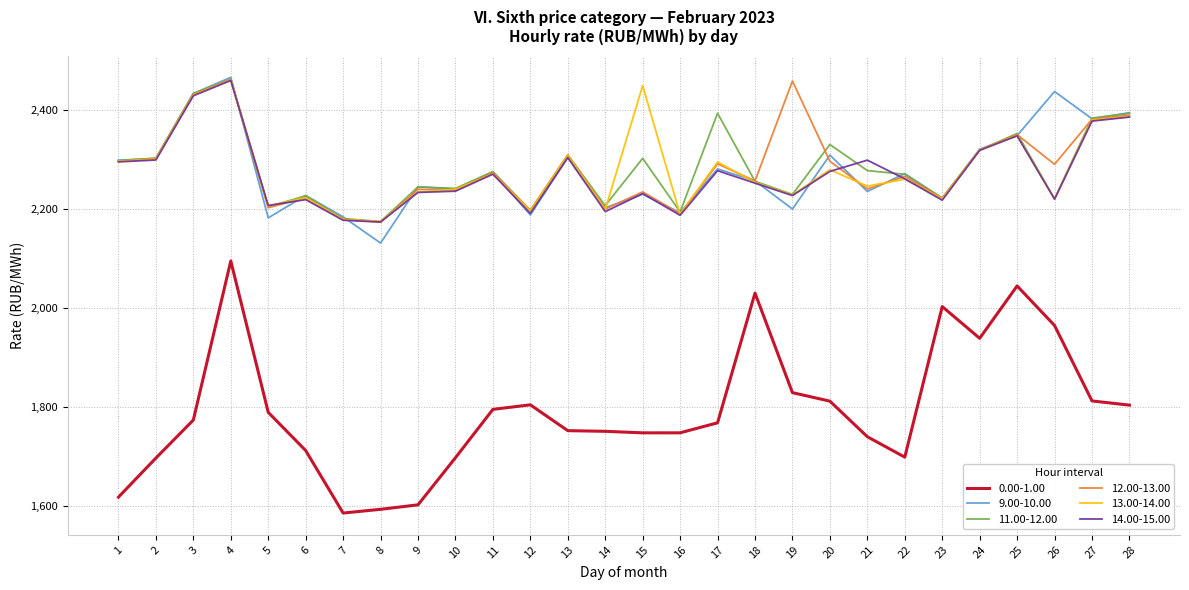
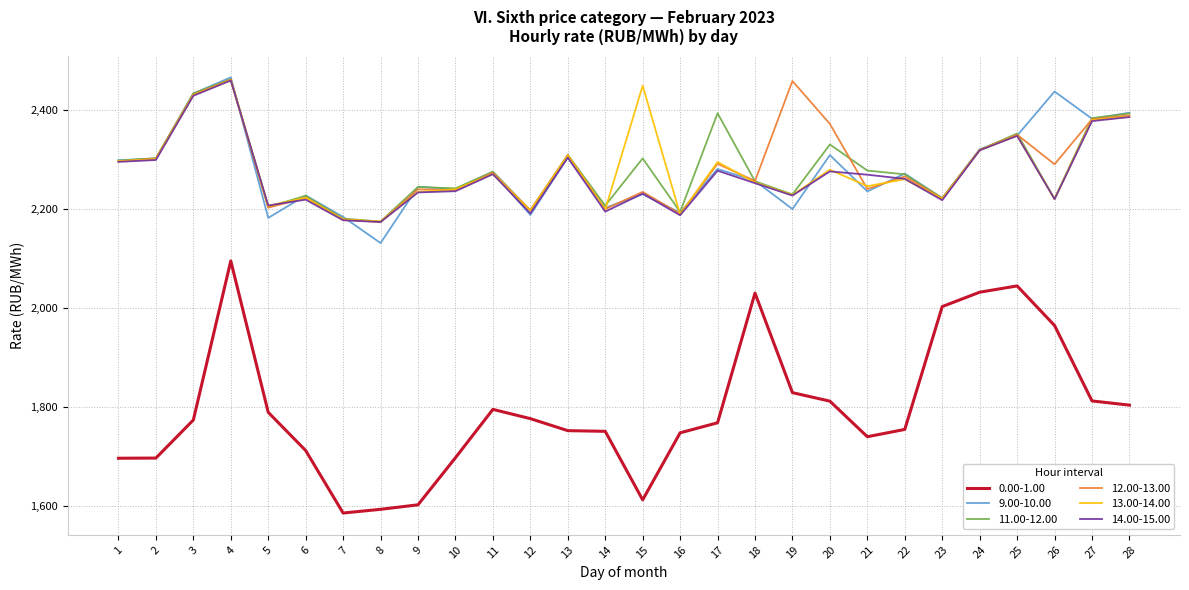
0.00-1.00, 1: 1,620 -> 1,700
0.00-1.00, 12: 1,800 -> 1,780
0.00-1.00, 15: 1,750 -> 1,610
12.00-13.00, 20: 2,300 -> 2,370
14.00-15.00, 21: 2,300 -> 2,270
0.00-1.00, 22: 1,700 -> 1,760
0.00-1.00, 24: 1,940 -> 2,030
